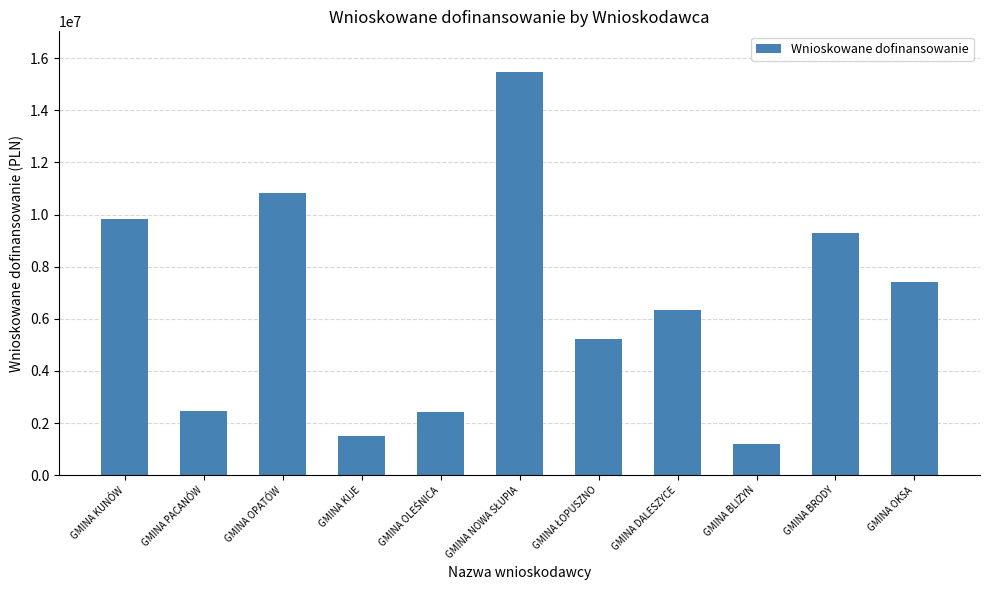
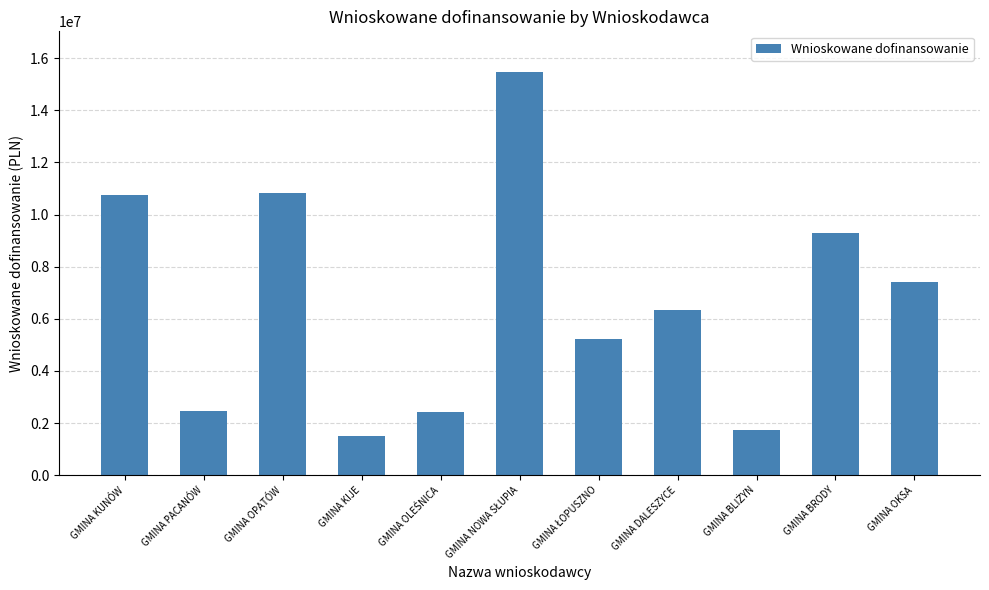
GMINA KUNÓW: 9800000 -> 10700000
GMINA BLIŻYN: 1200000 -> 1700000
